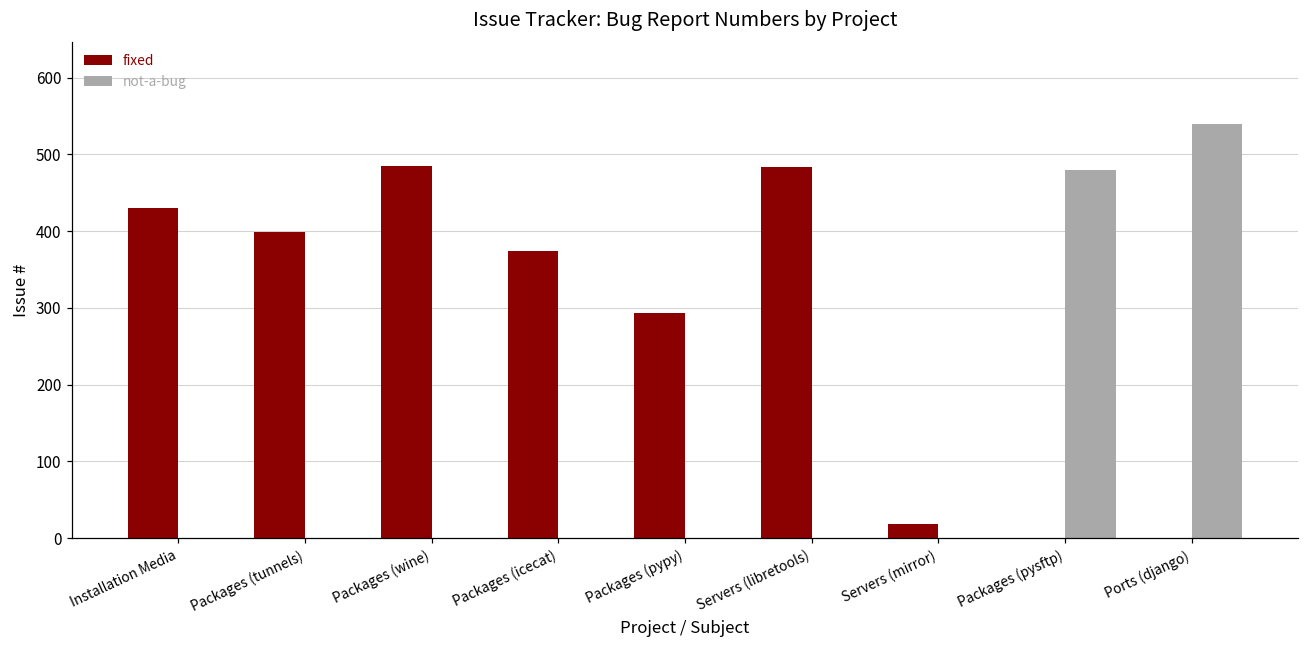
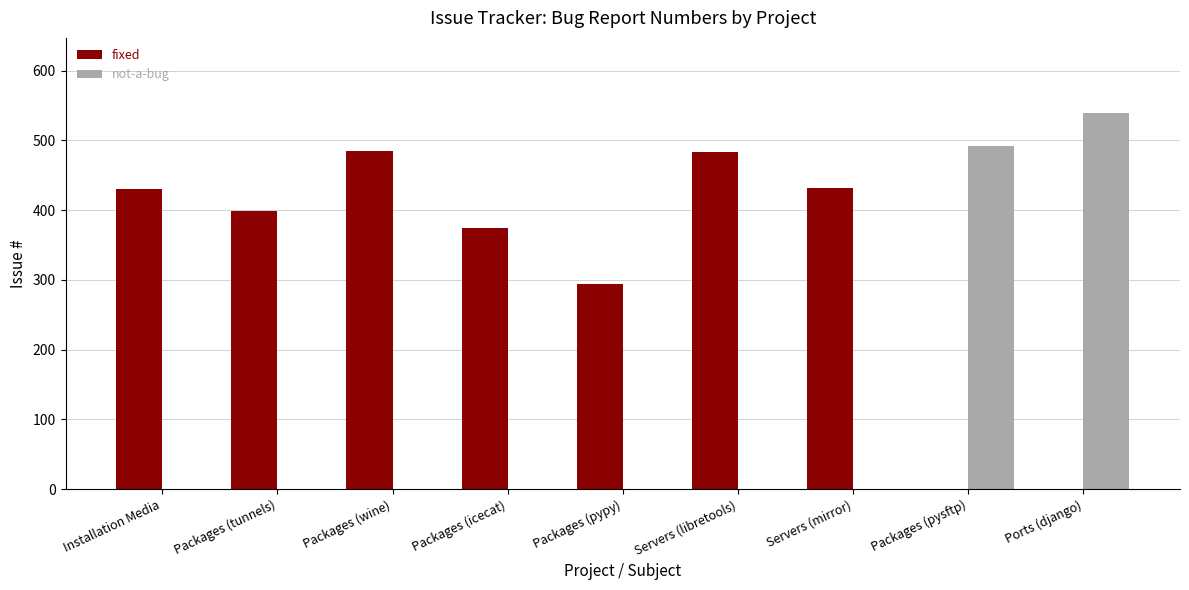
fixed, Servers (mirror): 20 -> 430
not-a-bug, Packages (pysftp): 480 -> 490
